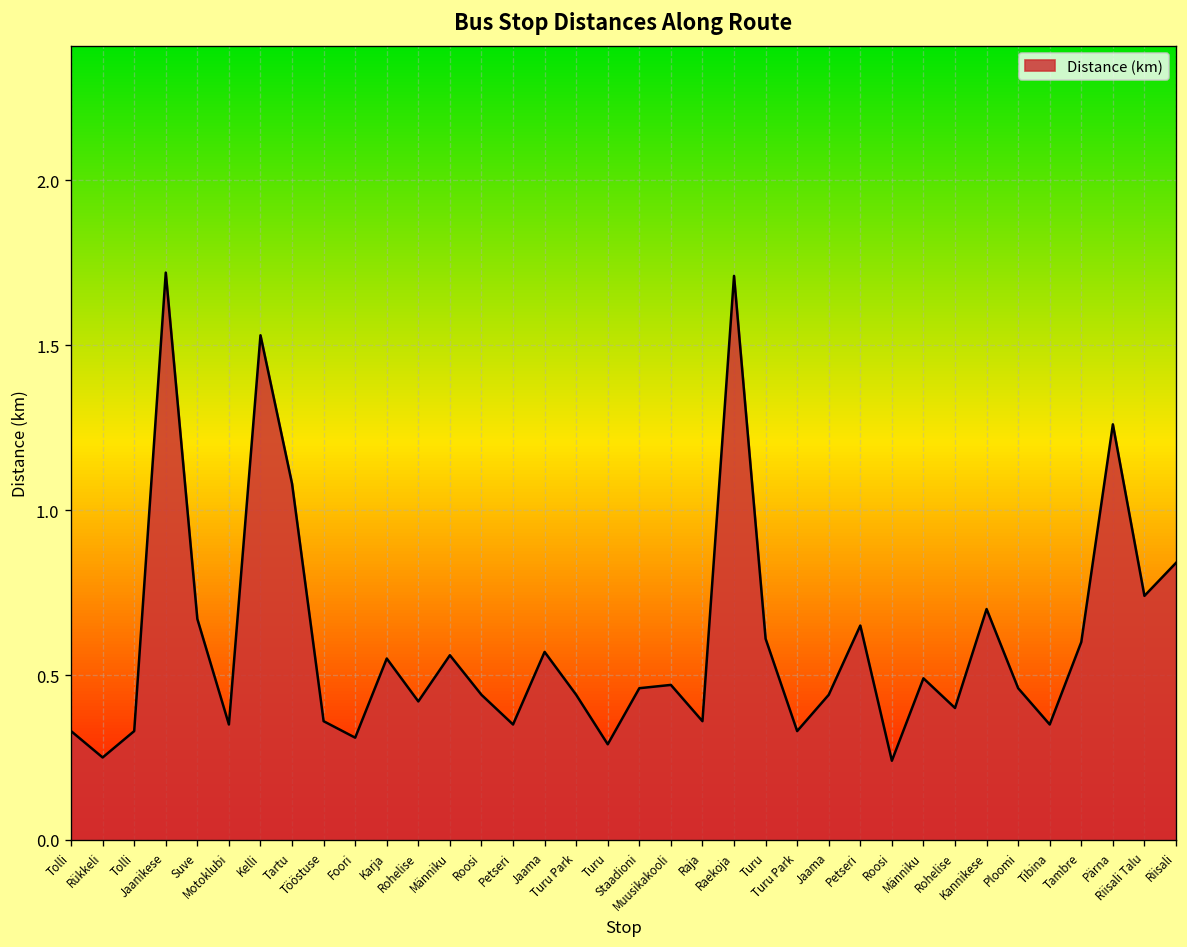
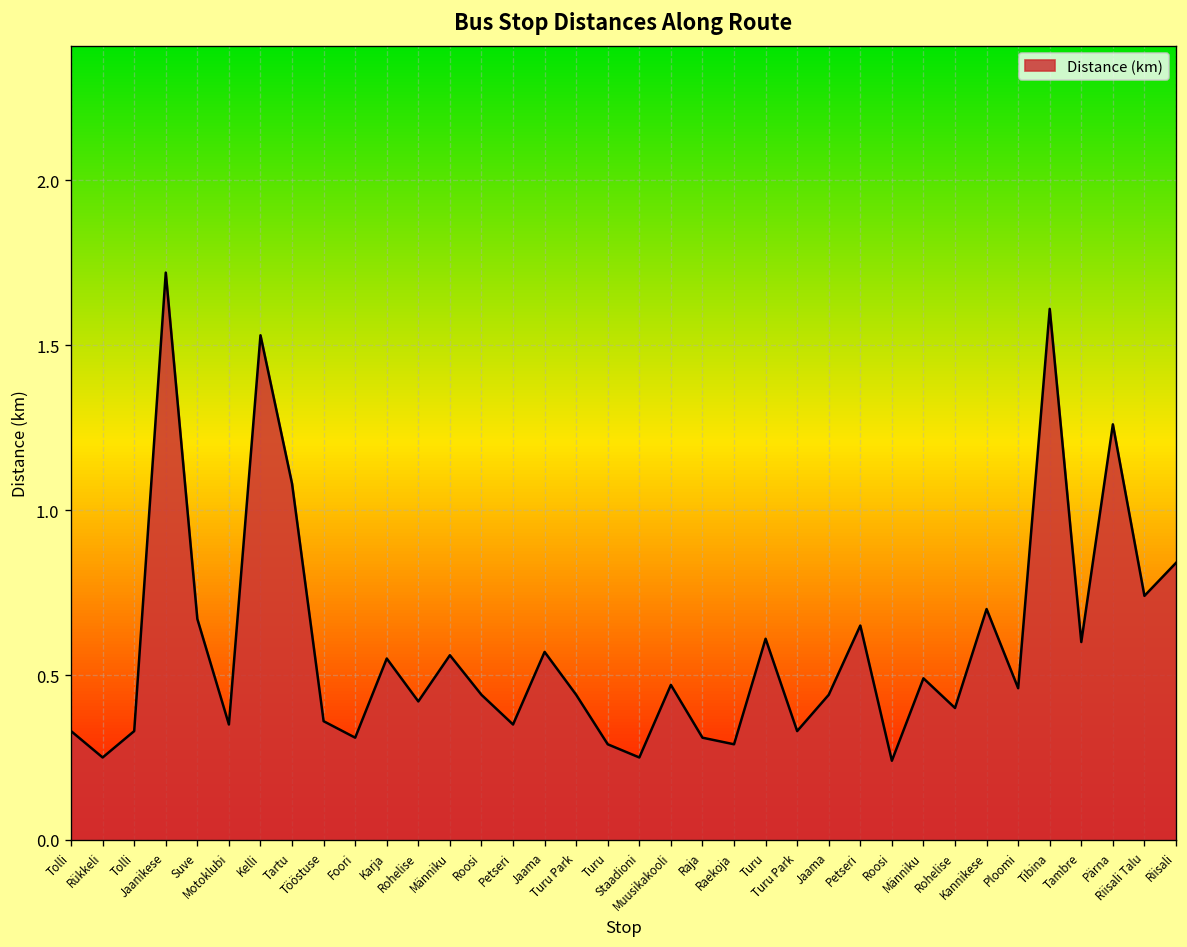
Staadioni: 0.46 -> 0.25
Raja: 0.36 -> 0.31
Raekoja: 1.71 -> 0.29
Tibina: 0.35 -> 1.61
